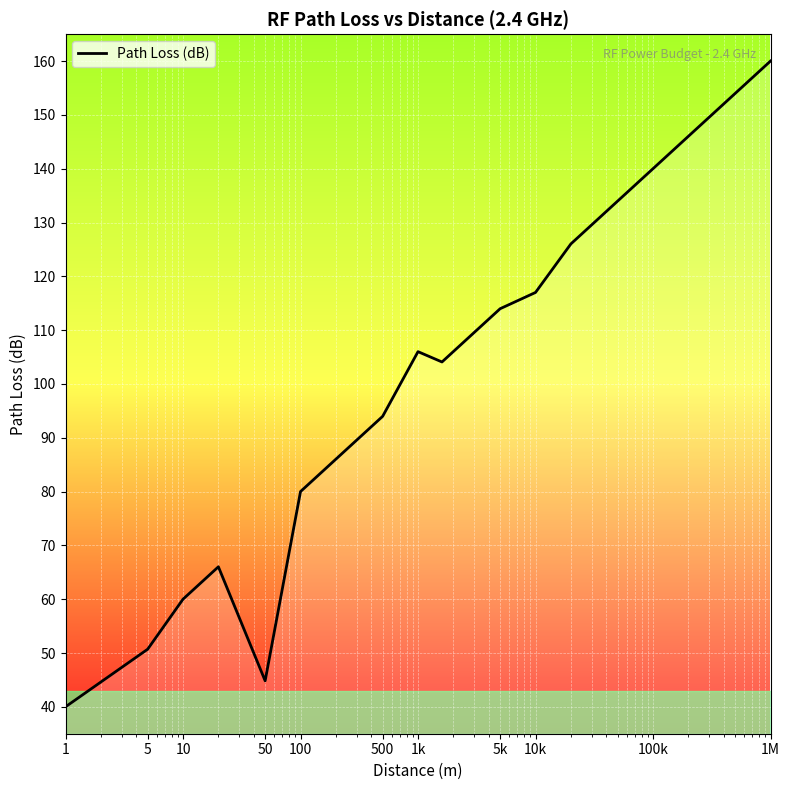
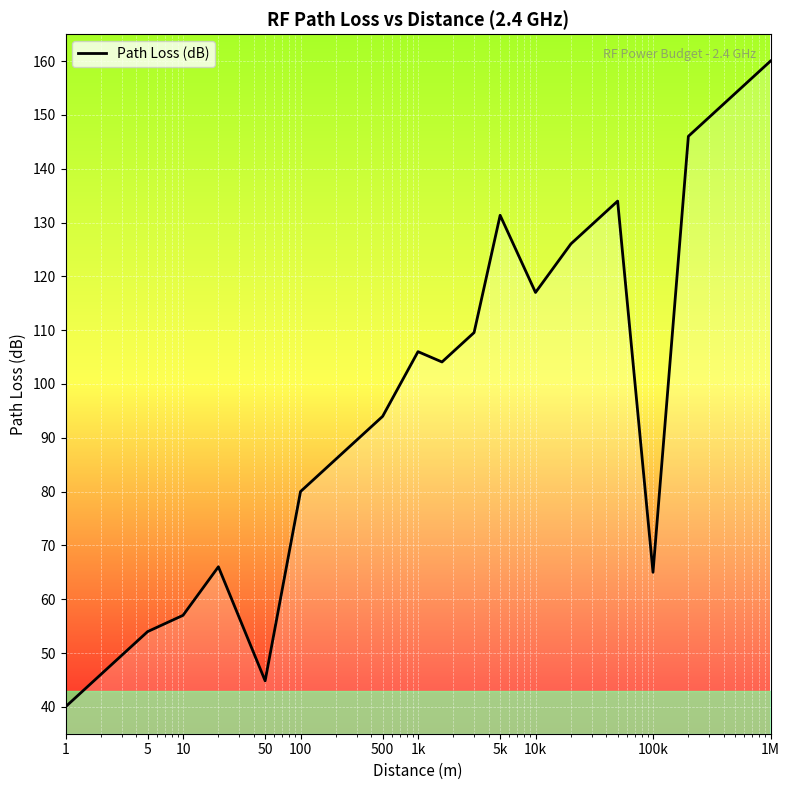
Path Loss (dB), 5: 51 -> 54
Path Loss (dB), 10: 60 -> 57
Path Loss (dB), 5k: 114 -> 131
Path Loss (dB), 100k: 140 -> 65
